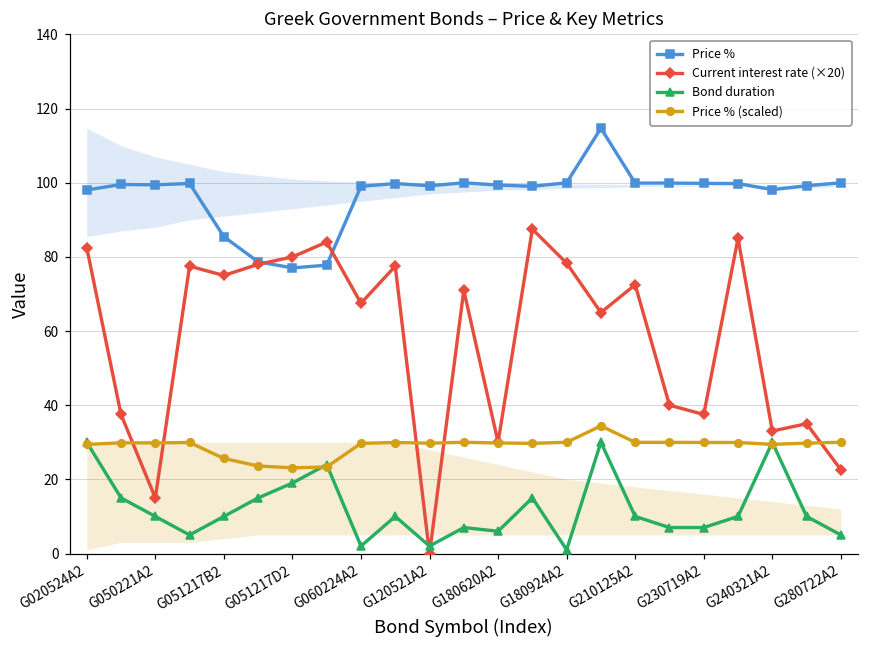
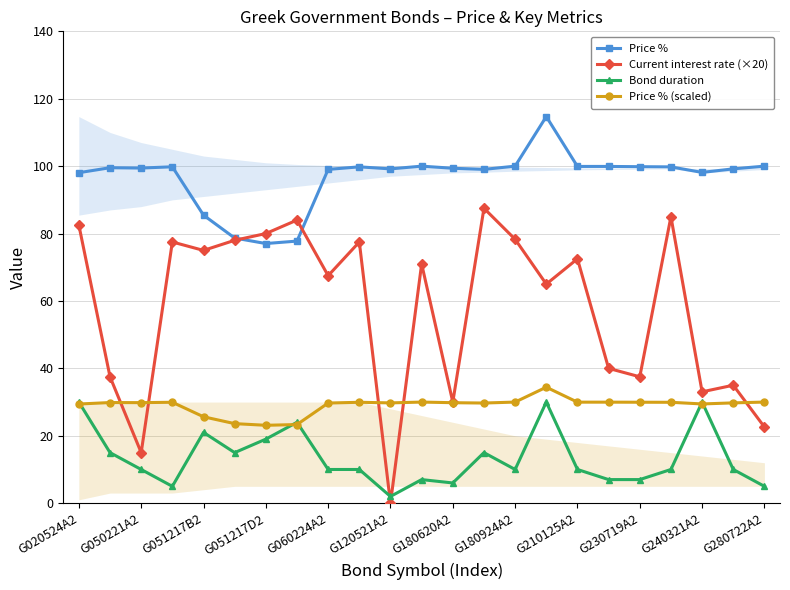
Bond duration, G051217B2: 10 -> 21
Bond duration, G060224A2: 2 -> 10
Bond duration, G180924A2: 1 -> 10
